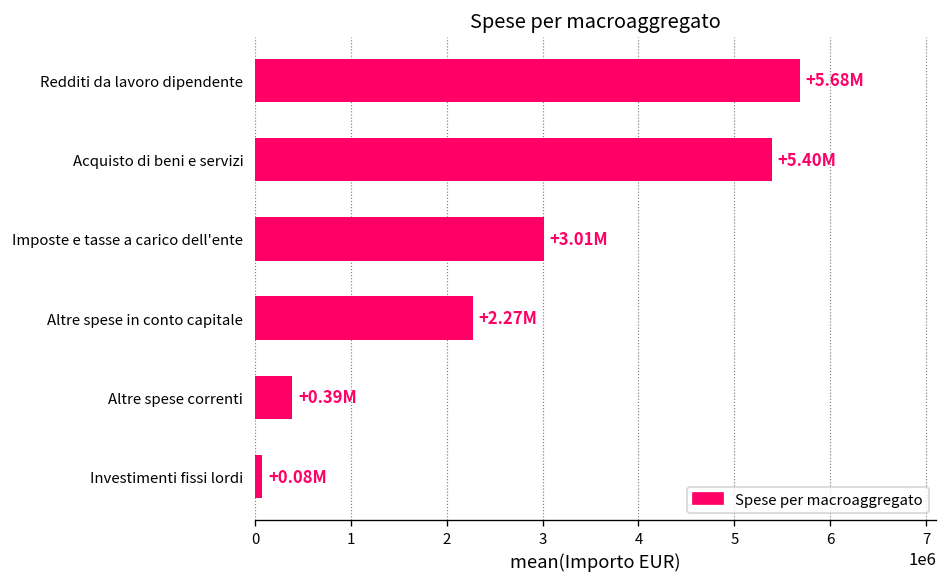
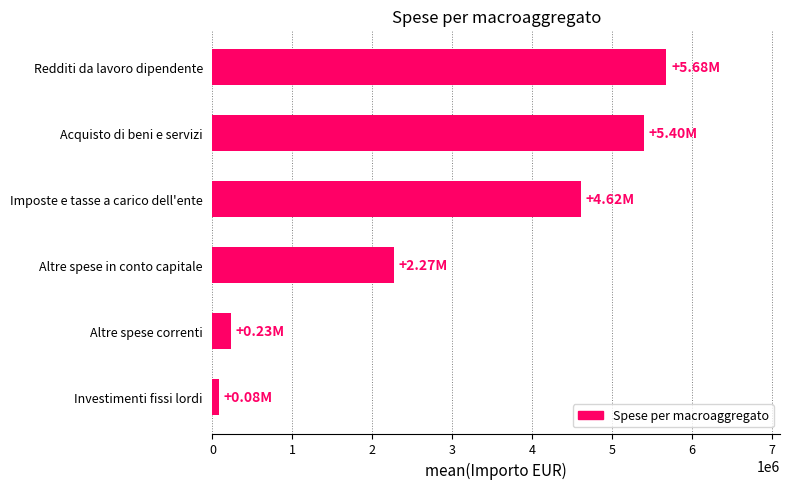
Imposte e tasse a carico dell'ente: +3.01M -> +4.62M
Altre spese correnti: +0.39M -> +0.23M
